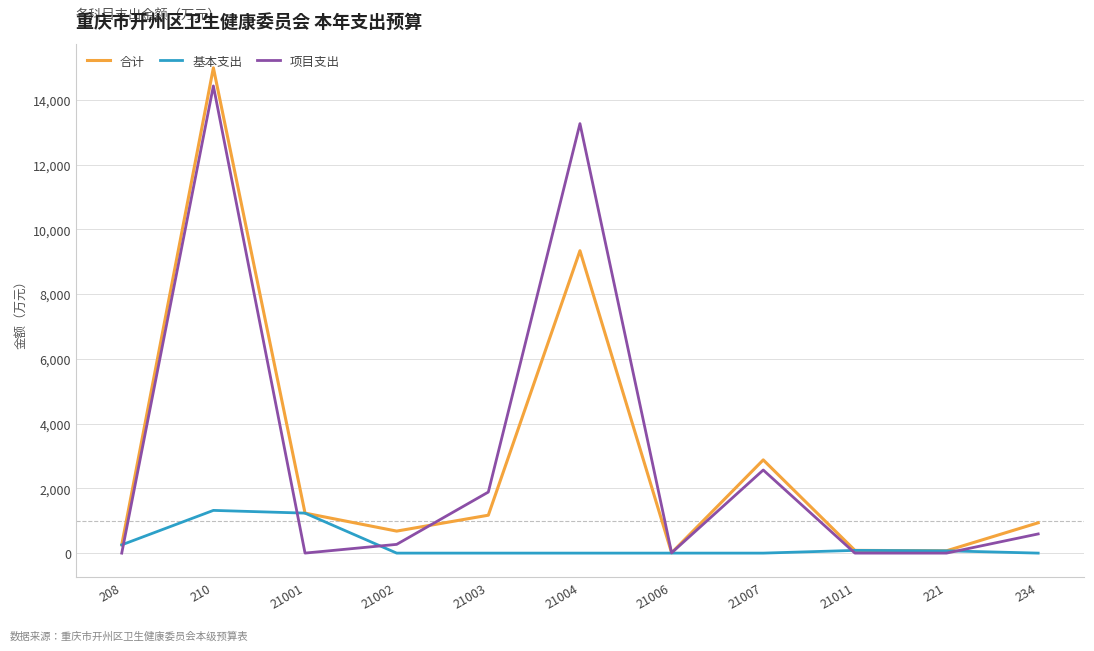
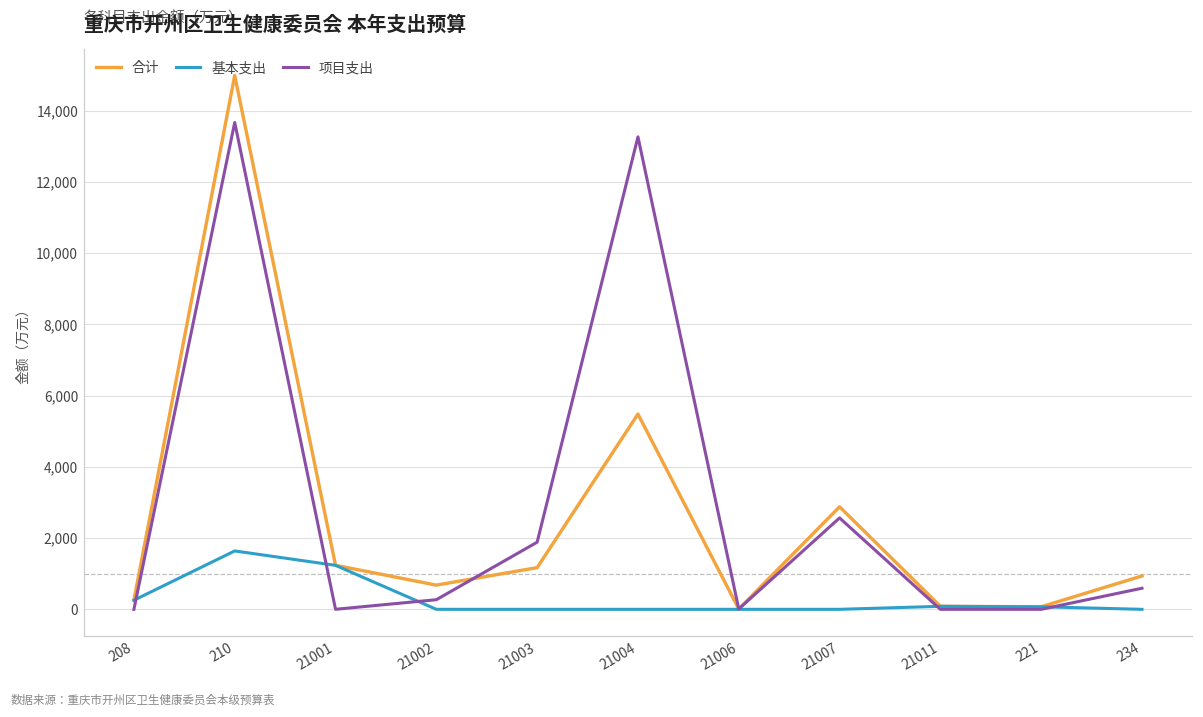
基本支出, 210: 1,300 -> 1,600
项目支出, 210: 14,400 -> 13,700
合计, 21004: 9,300 -> 5,500
